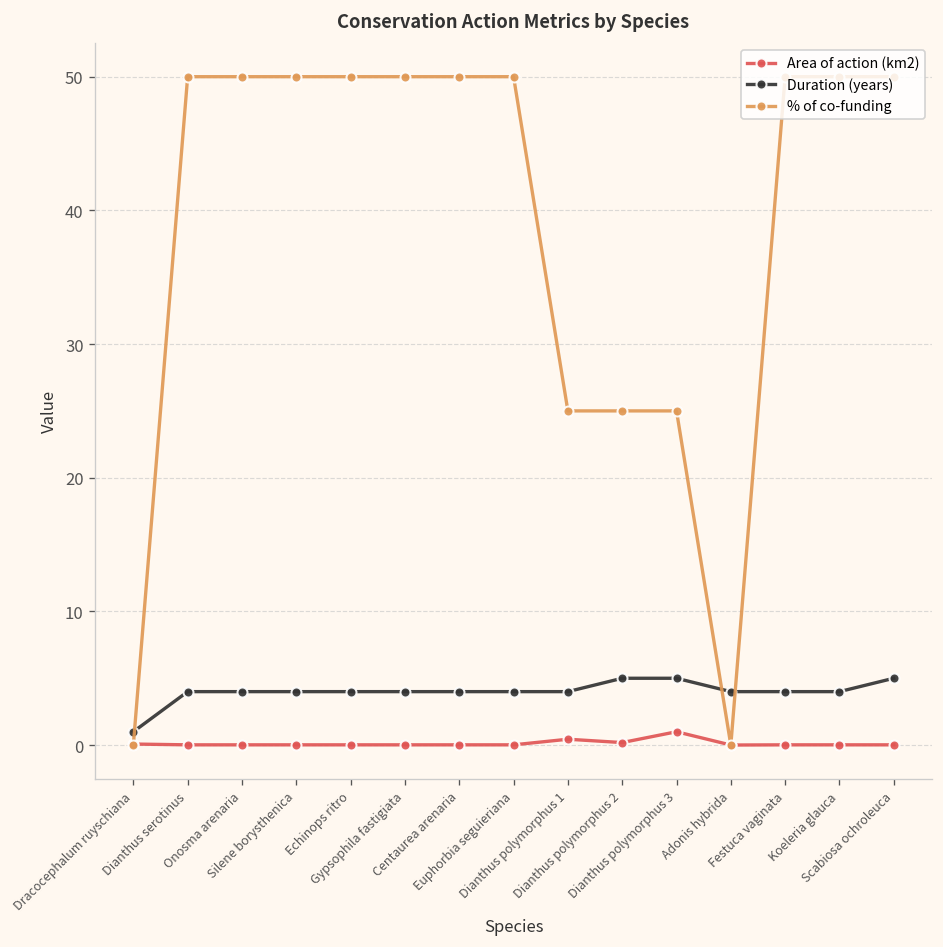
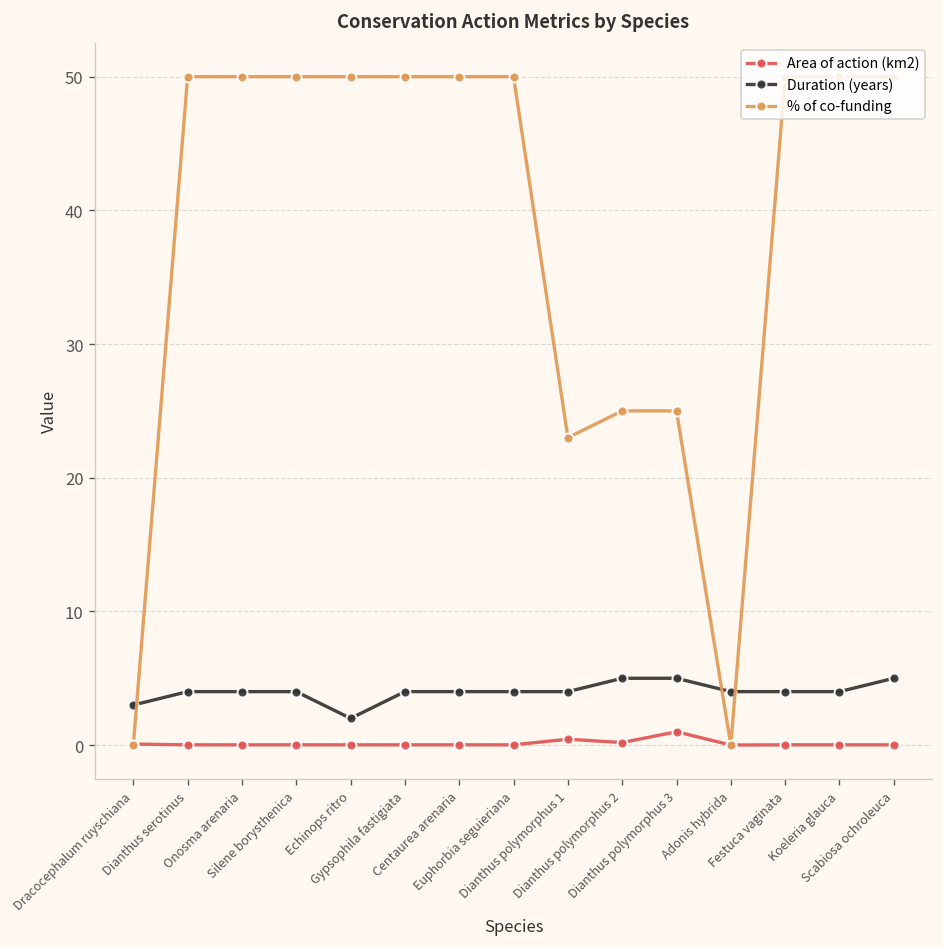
Duration (years), Dracocephalum ruyschiana: 1 -> 3
Duration (years), Echinops ritro: 4 -> 2
% of co-funding, Dianthus polymorphus 1: 25 -> 23
